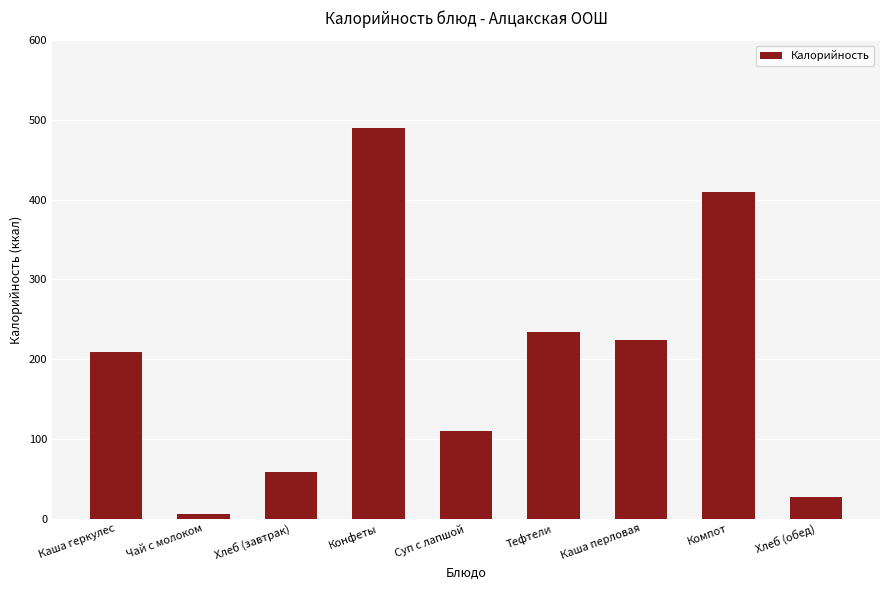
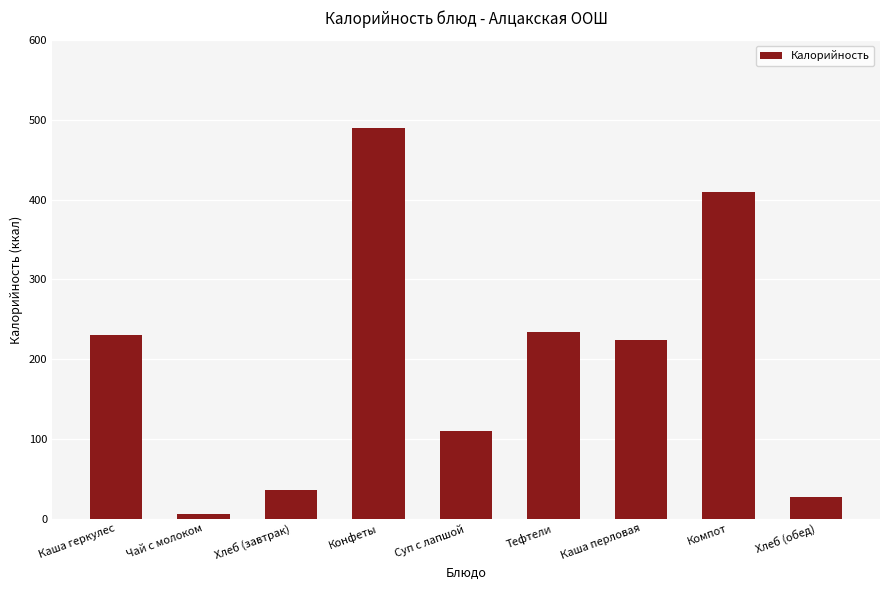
Каша геркулес: 210 -> 230
Хлеб (завтрак): 60 -> 40
